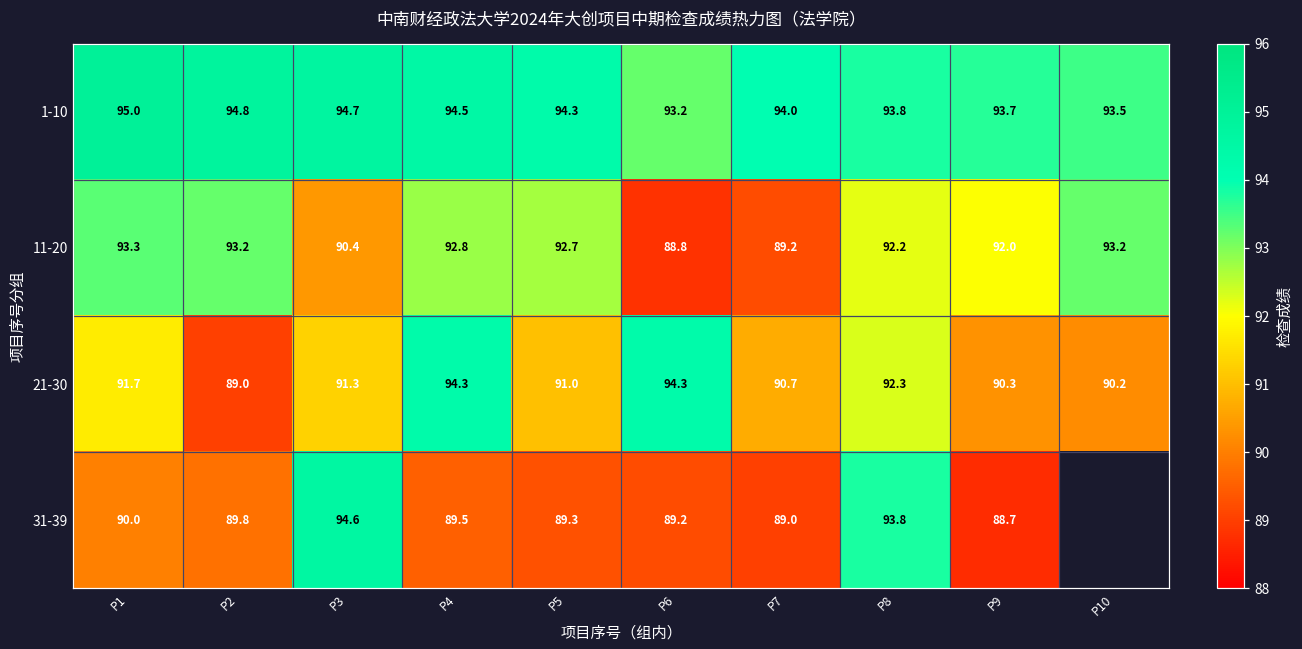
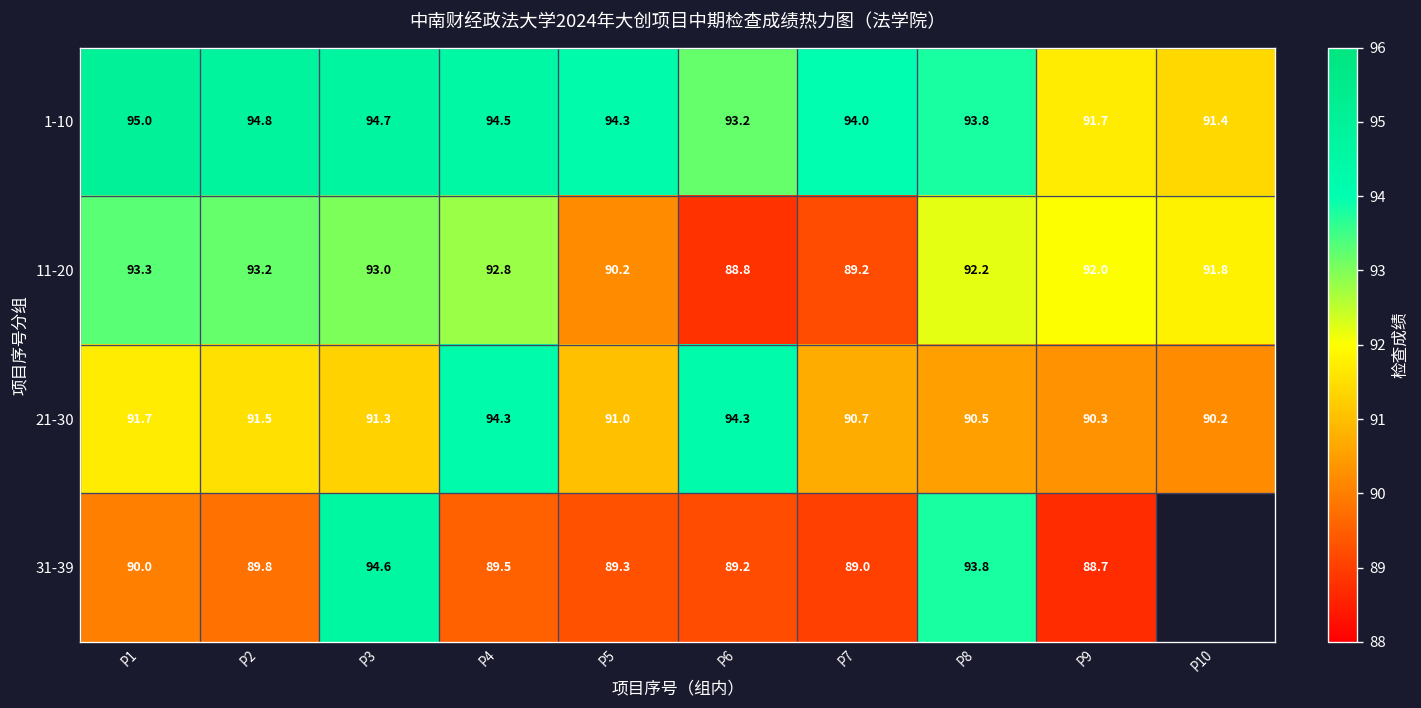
1-10, P9: 93.7 -> 91.7
1-10, P10: 93.5 -> 91.4
11-20, P3: 90.4 -> 93.0
11-20, P5: 92.7 -> 90.2
11-20, P10: 93.2 -> 91.8
21-30, P2: 89.0 -> 91.5
21-30, P8: 92.3 -> 90.5
